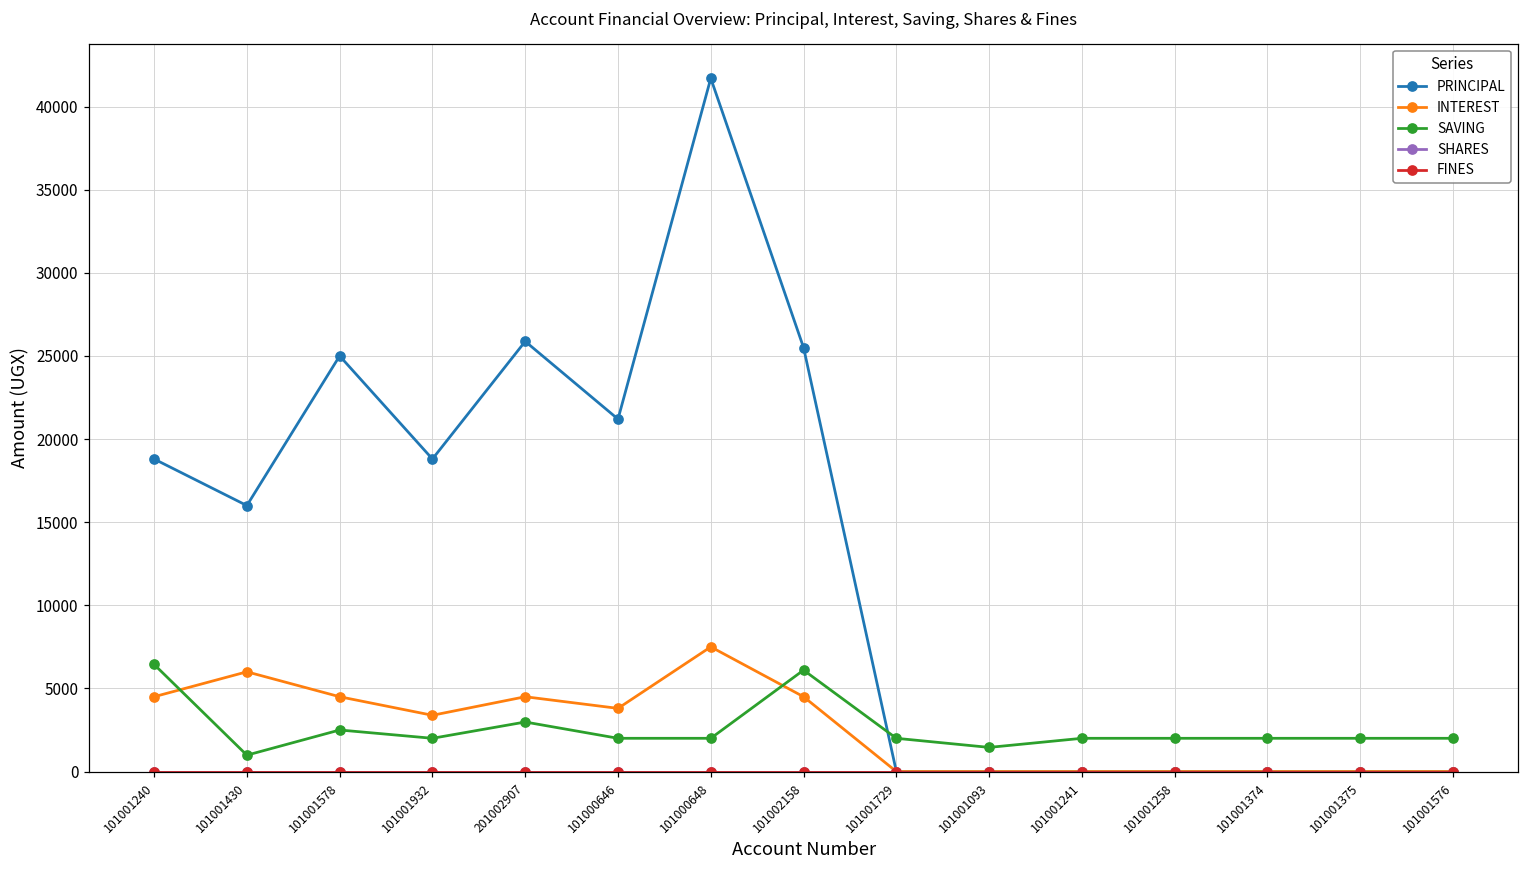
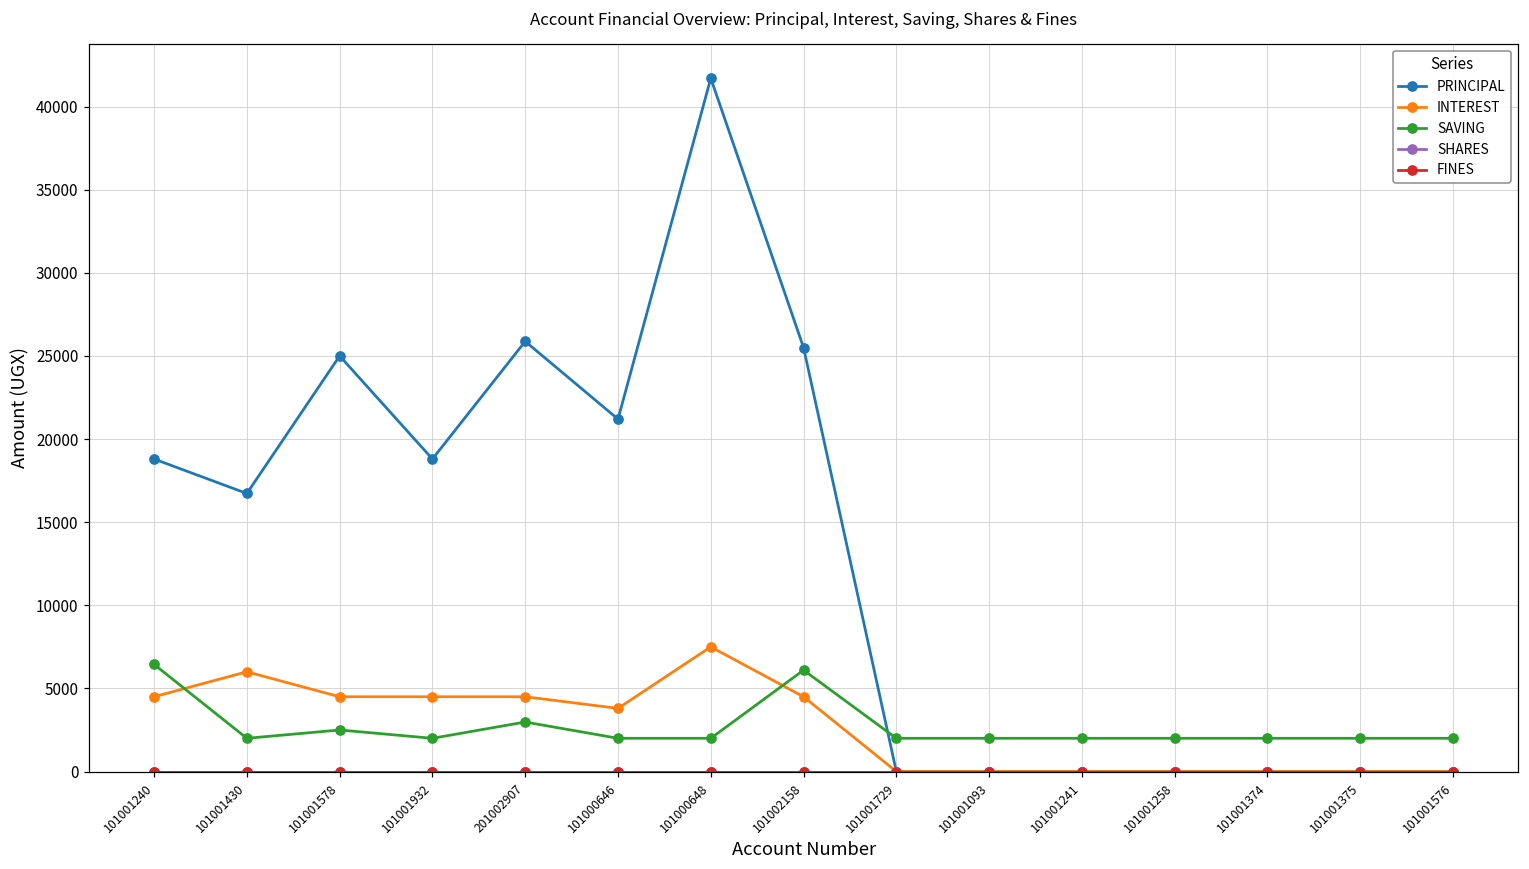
PRINCIPAL, 101001430: 16000 -> 16700
SAVING, 101001430: 1000 -> 2000
INTEREST, 101001932: 3400 -> 4500
SAVING, 101001093: 1500 -> 2000
